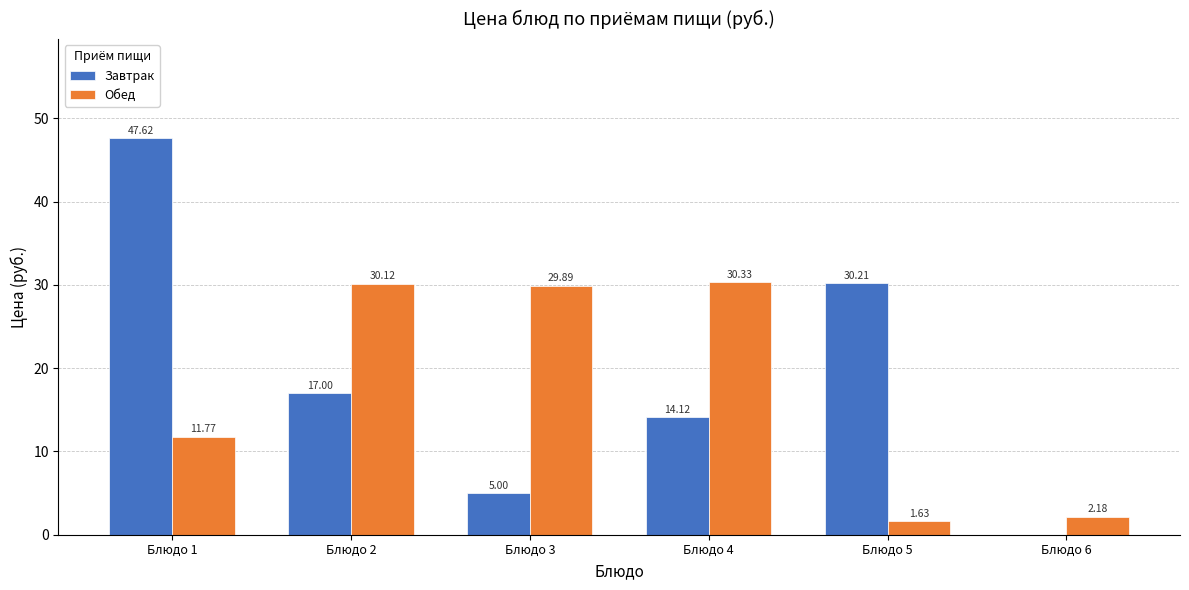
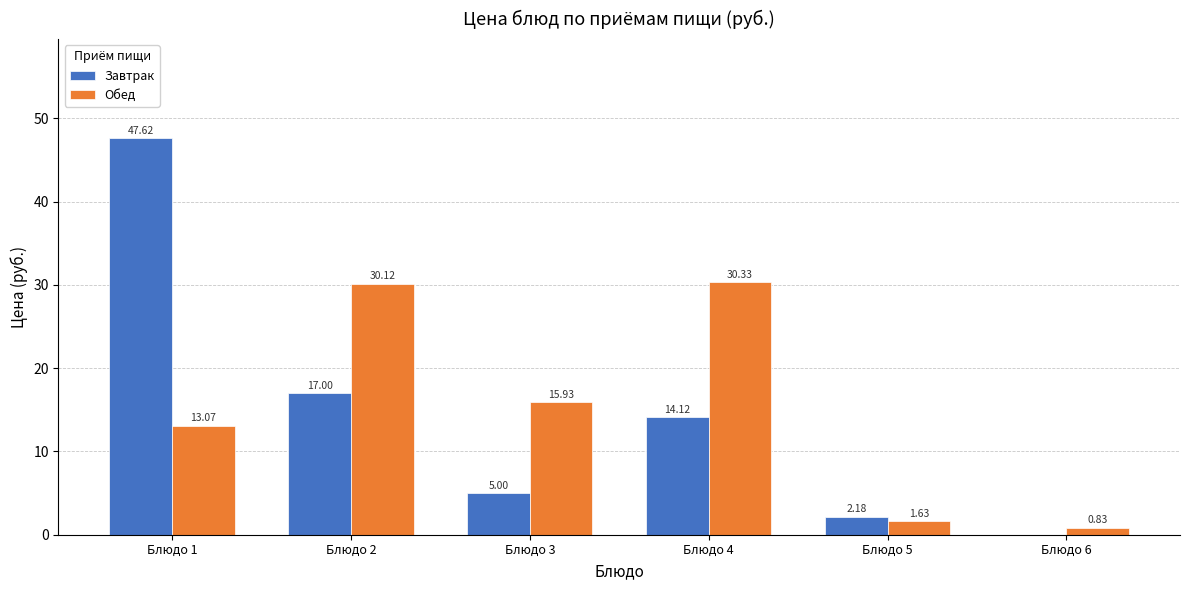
Обед, Блюдо 1: 11.77 -> 13.07
Обед, Блюдо 3: 29.89 -> 15.93
Завтрак, Блюдо 5: 30.21 -> 2.18
Обед, Блюдо 6: 2.18 -> 0.83
